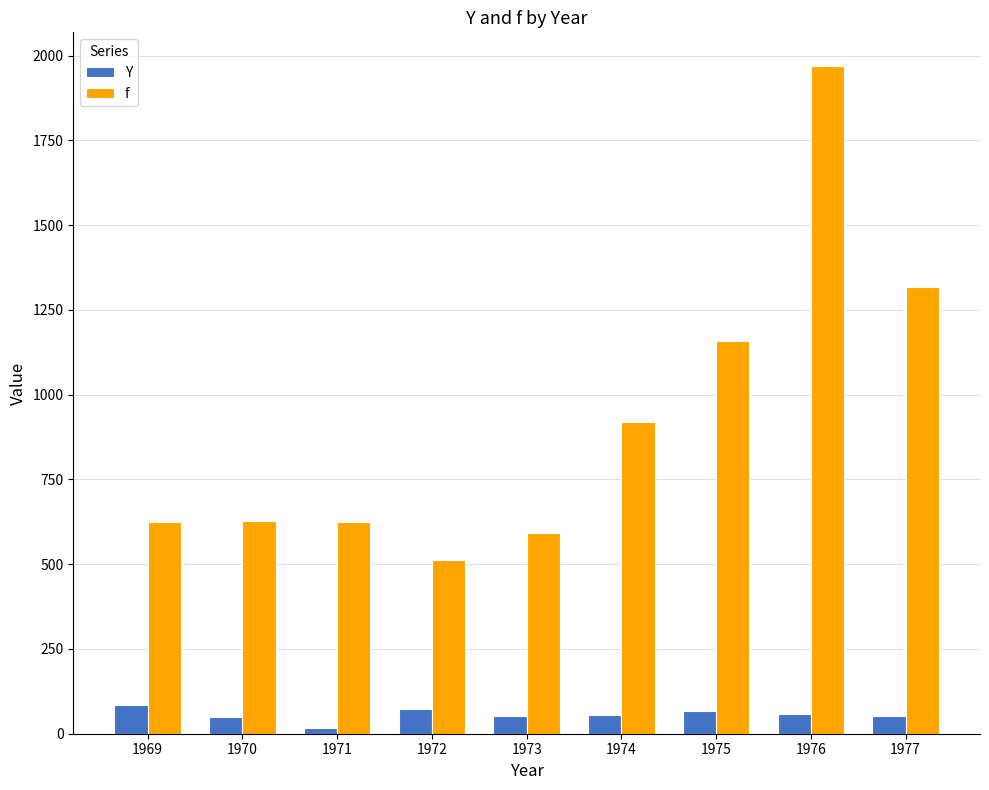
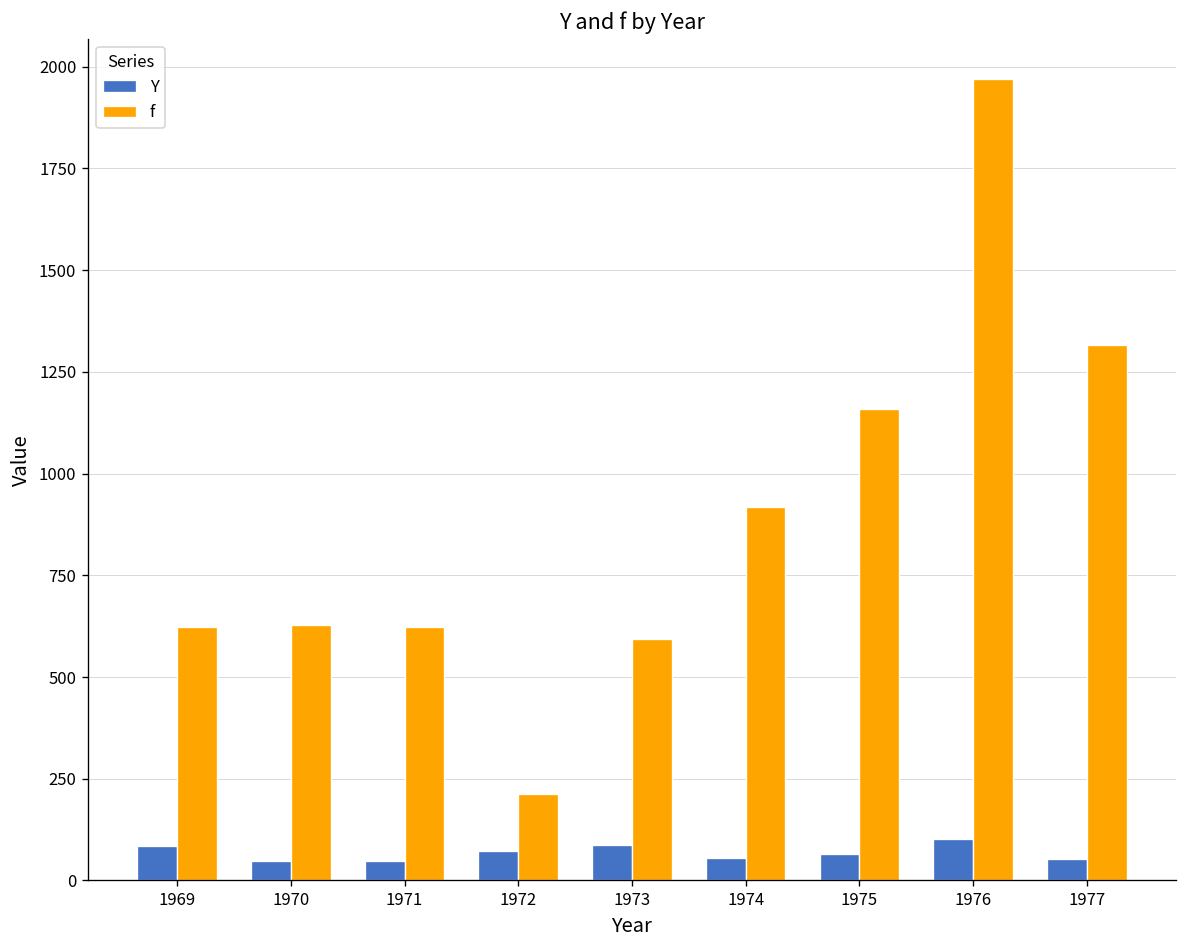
Y, 1971: 20 -> 50
f, 1972: 510 -> 210
Y, 1973: 50 -> 90
Y, 1976: 60 -> 100
